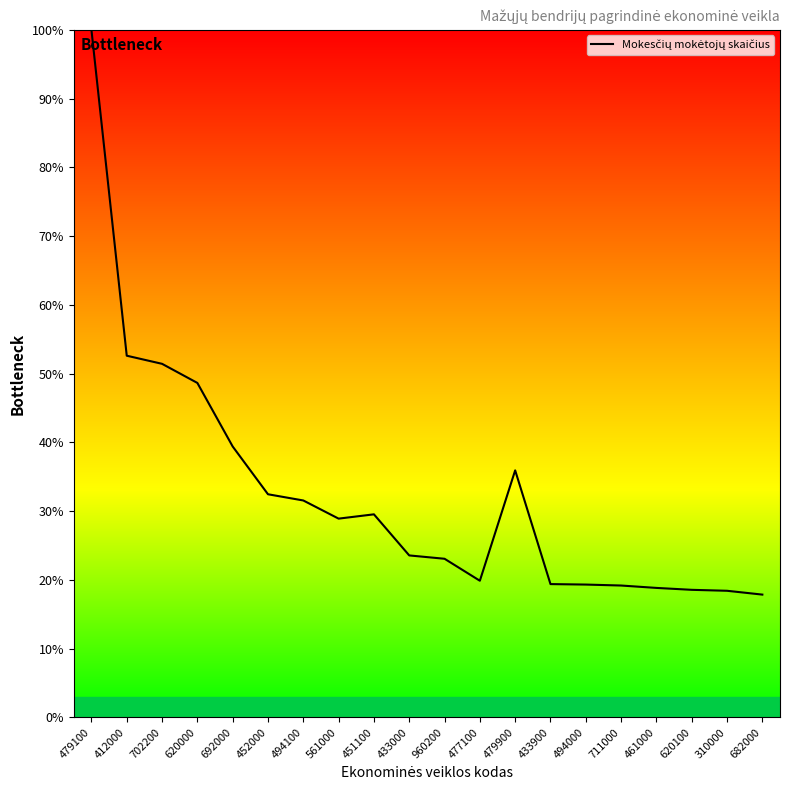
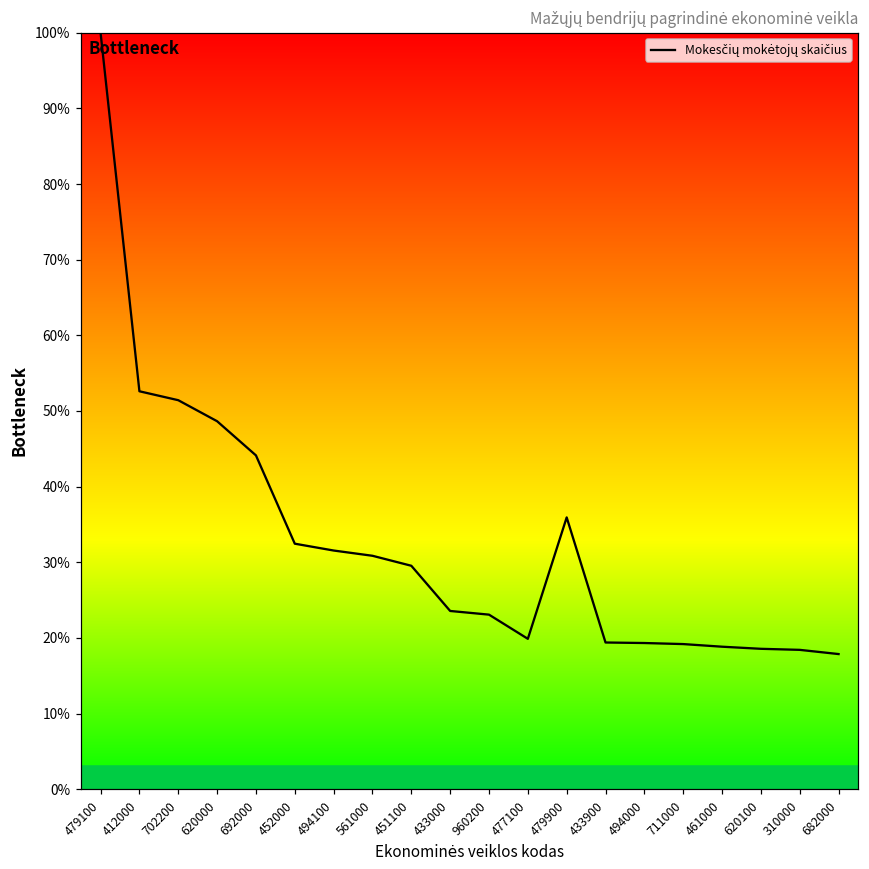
692000: 39% -> 44%
561000: 29% -> 31%
